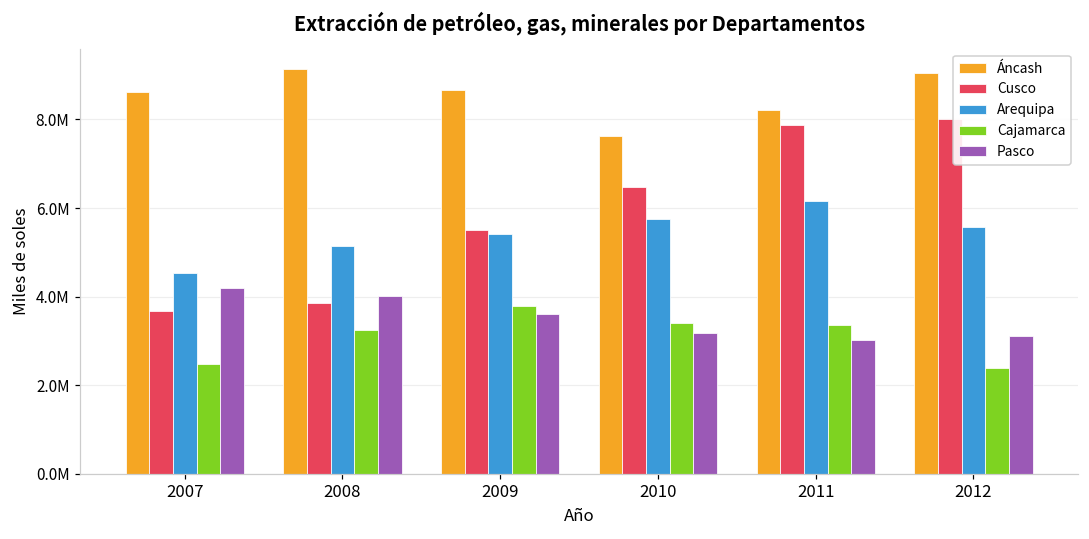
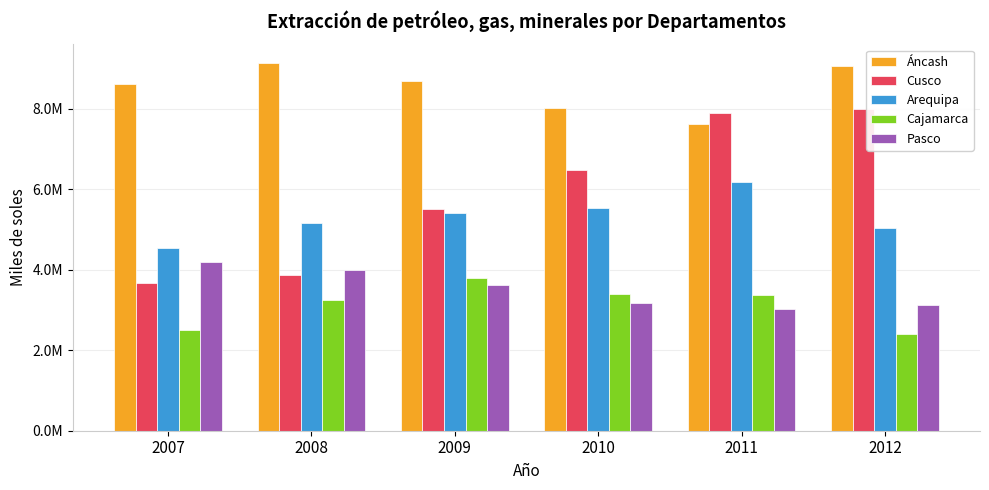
Áncash, 2010: 7600000 -> 8000000
Arequipa, 2010: 5800000 -> 5500000
Áncash, 2011: 8200000 -> 7600000
Arequipa, 2012: 5600000 -> 5000000
